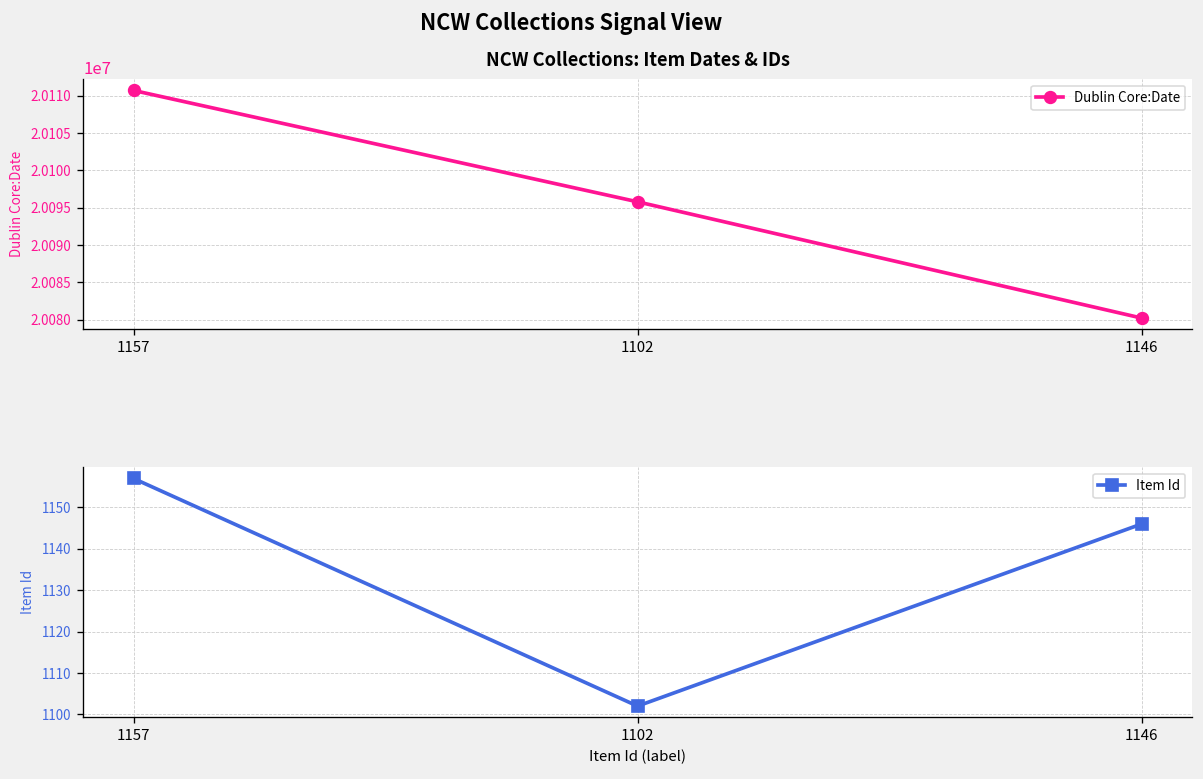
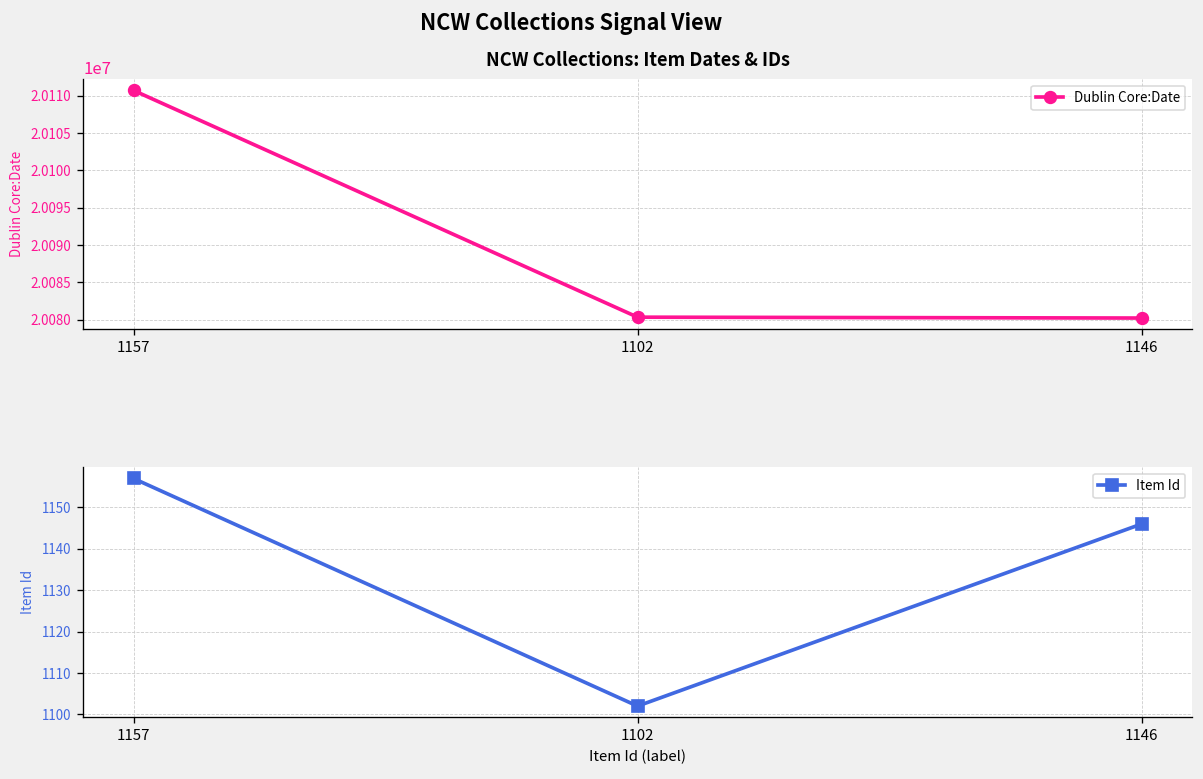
NCW Collections: Item Dates & IDs, 1102: 20096000 -> 20080000
